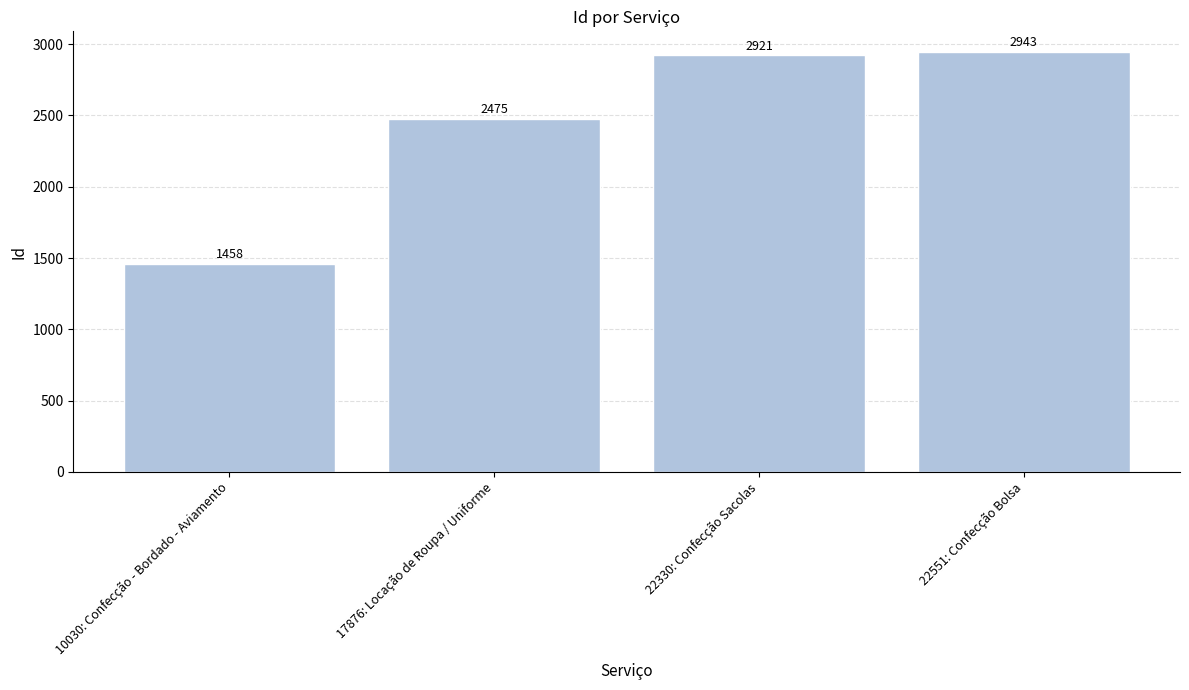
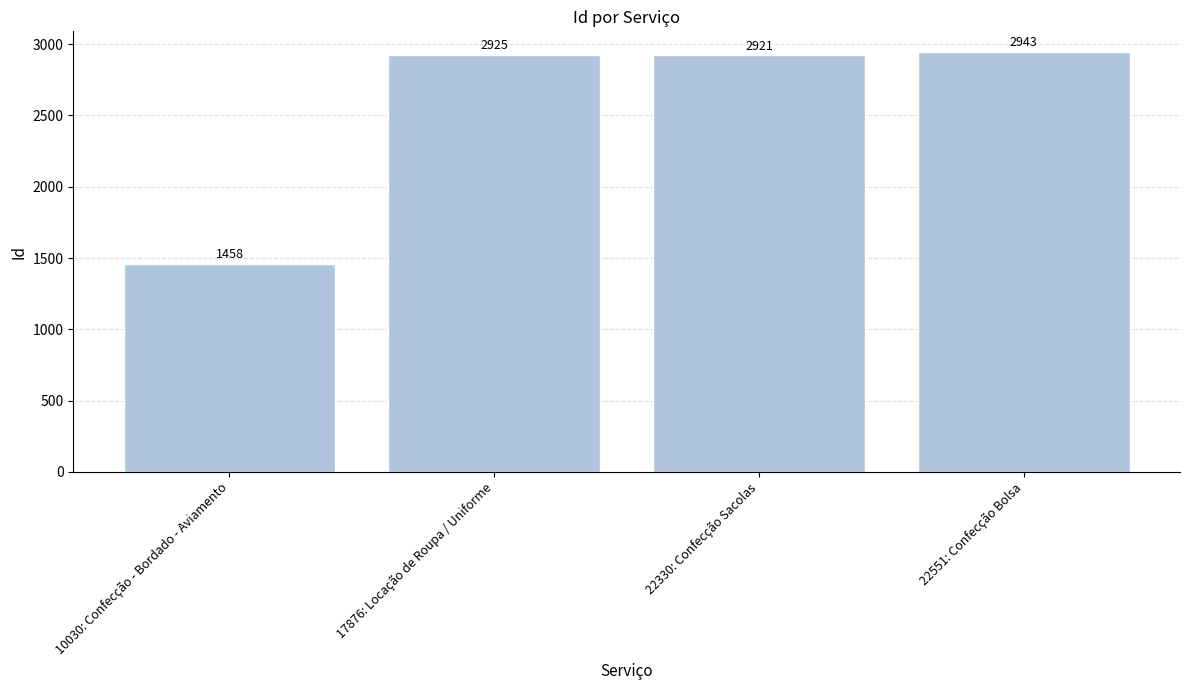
17876: Locação de Roupa / Uniforme: 2475 -> 2925
